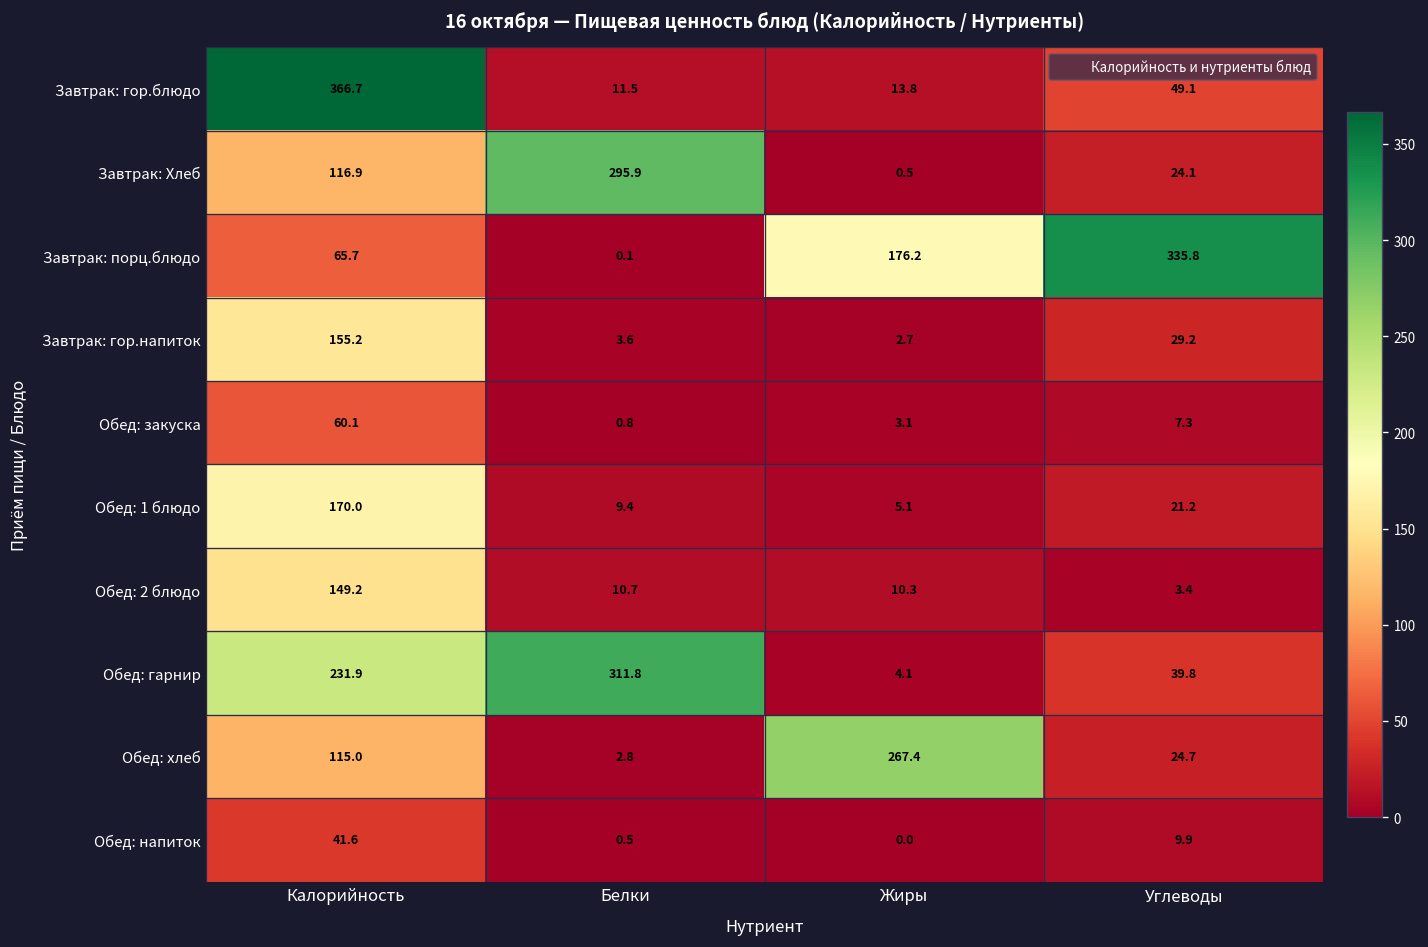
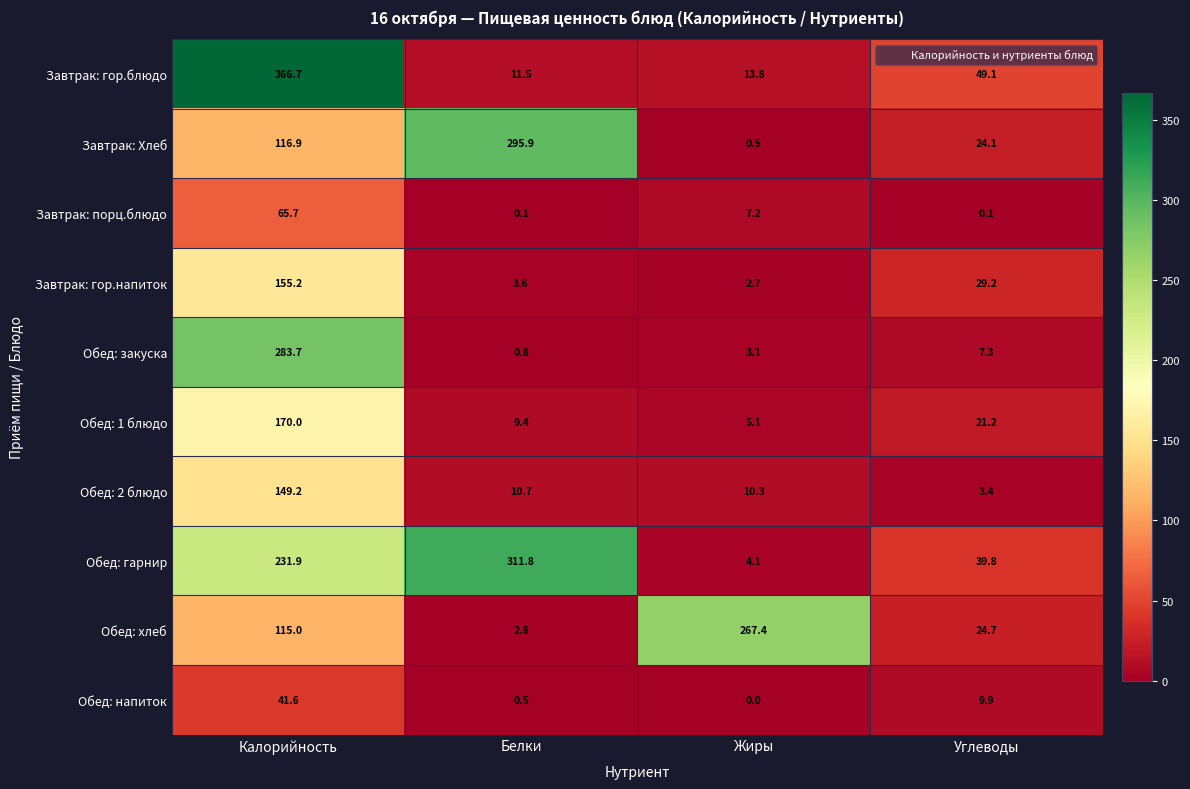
Завтрак: порц.блюдо, Жиры: 176.2 -> 7.2
Завтрак: порц.блюдо, Углеводы: 335.8 -> 0.1
Обед: закуска, Калорийность: 60.1 -> 283.7
